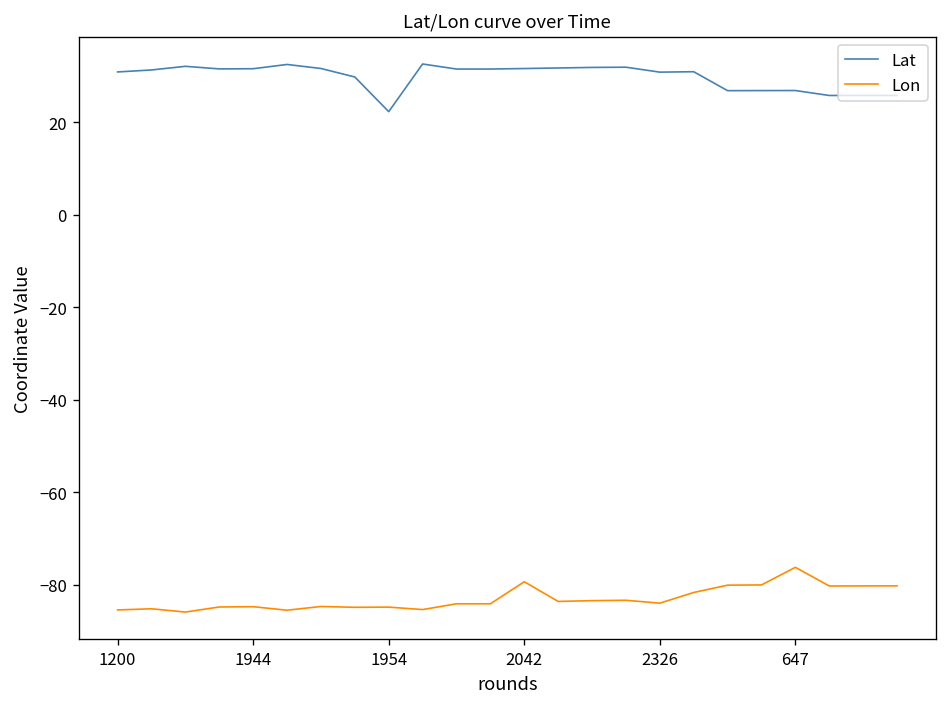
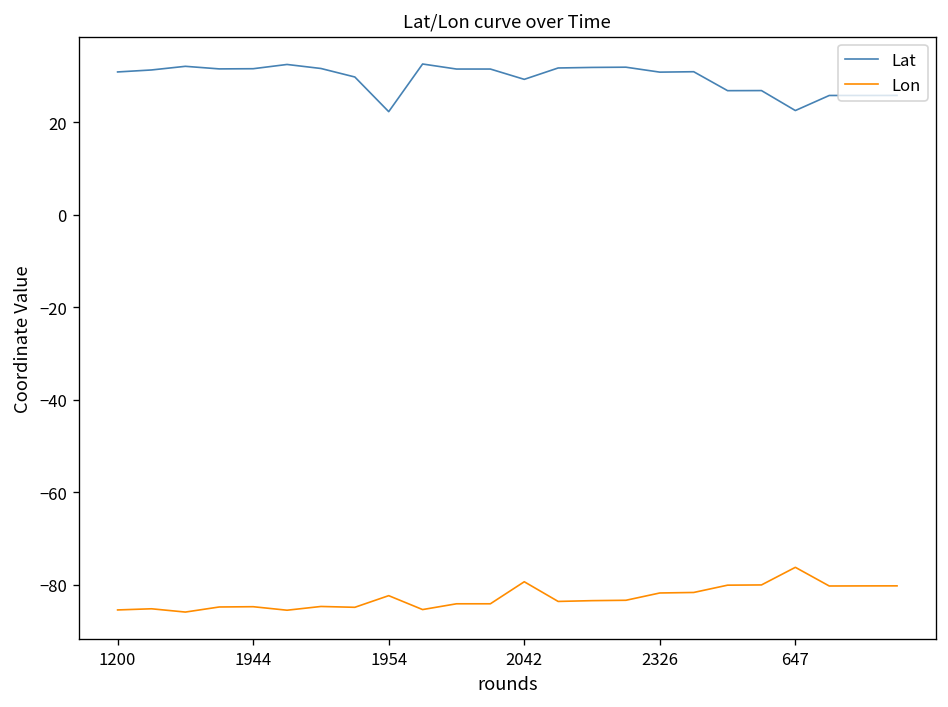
Lon, 1954: -85 -> -82
Lat, 2042: 32 -> 29
Lon, 2326: -84 -> -82
Lat, 647: 27 -> 23
